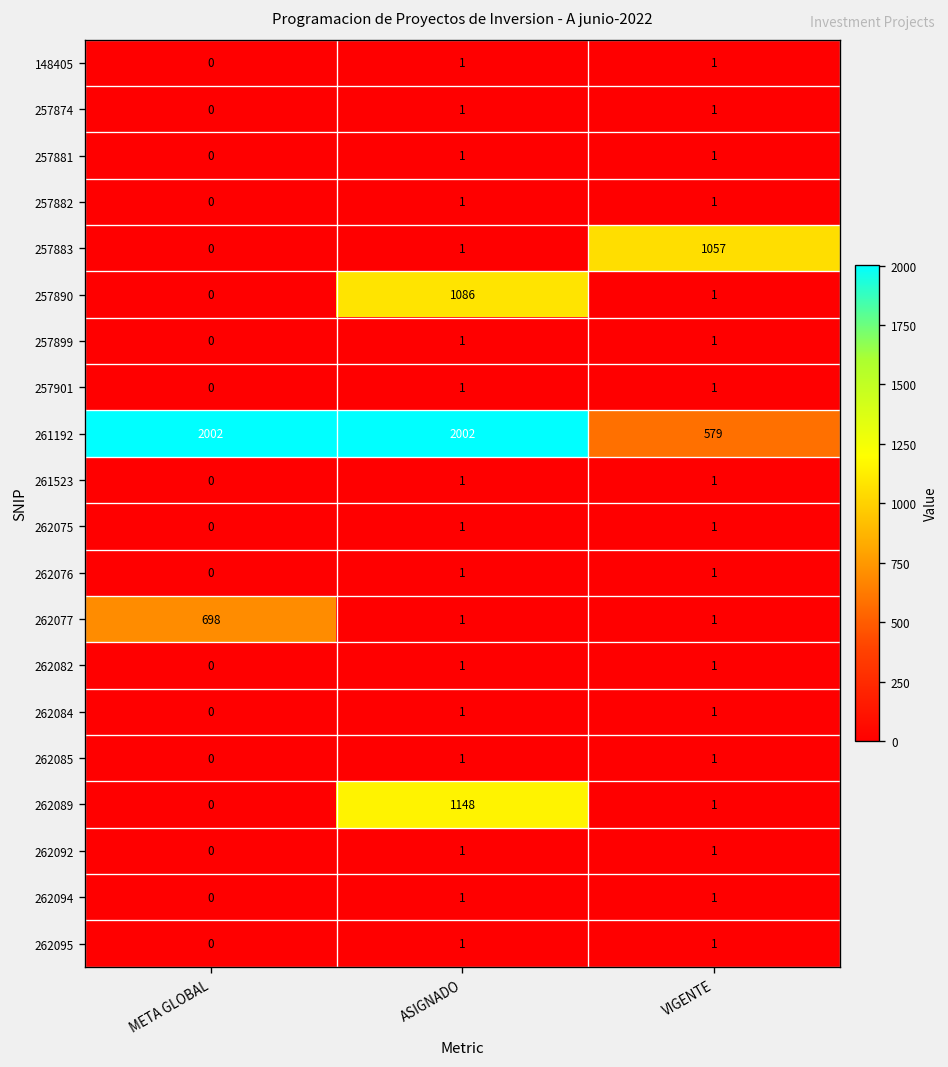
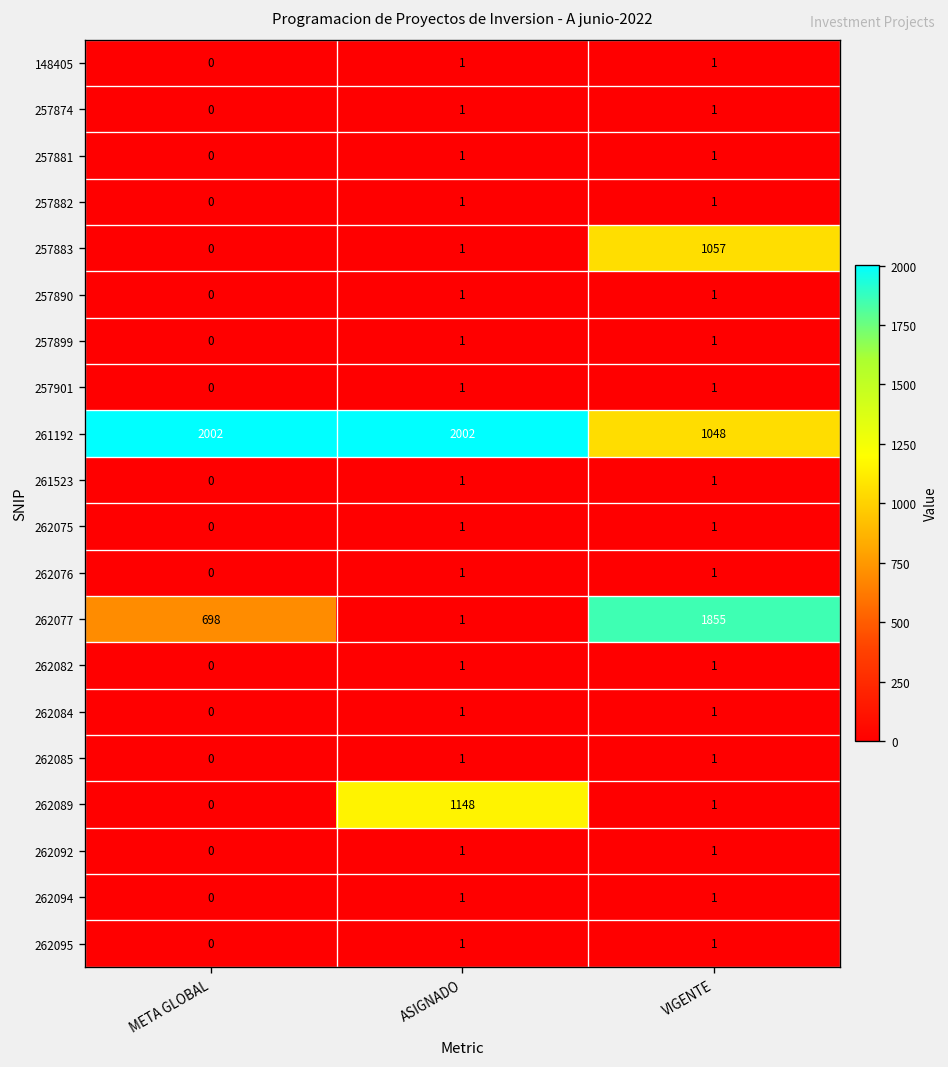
257890, ASIGNADO: 1086 -> 1
261192, VIGENTE: 579 -> 1048
262077, VIGENTE: 1 -> 1855
